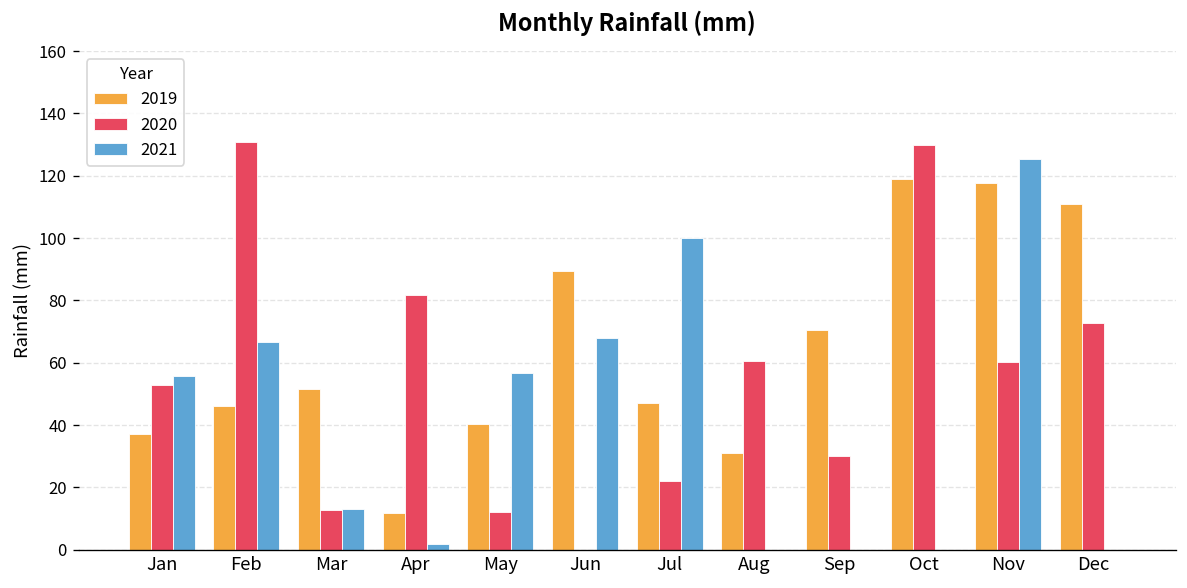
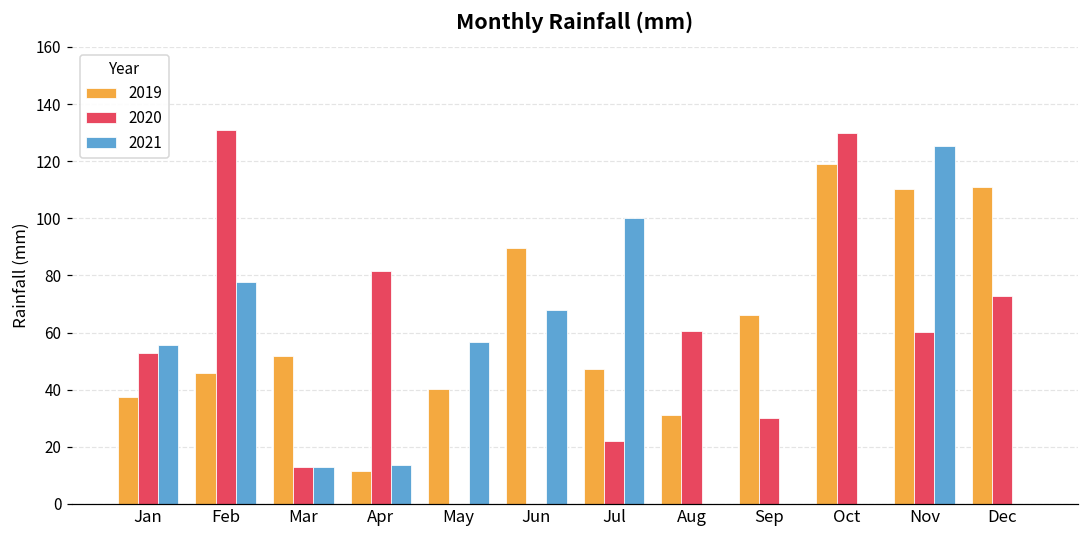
2021, Feb: 67 -> 78
2021, Apr: 2 -> 14
2020, May: 12 -> 0
2019, Sep: 70 -> 66
2019, Nov: 118 -> 110
